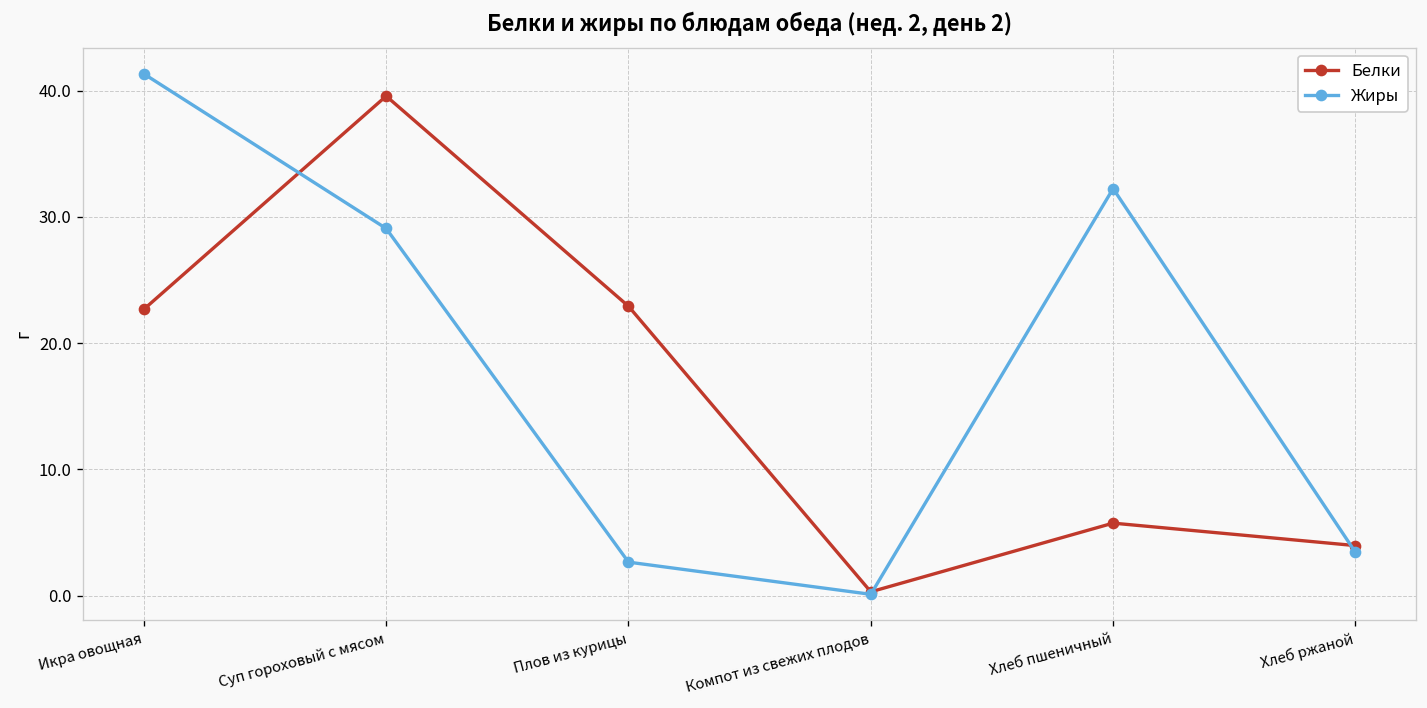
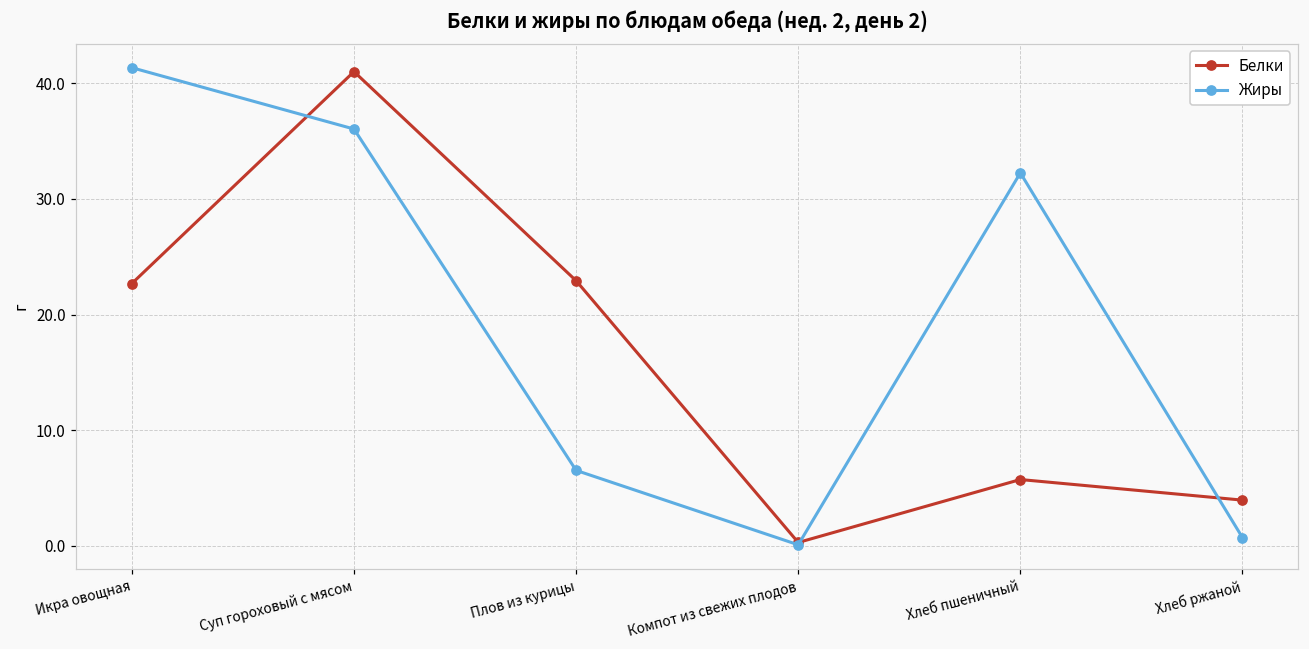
Белки, Суп гороховый с мясом: 39.6 -> 41.0
Жиры, Суп гороховый с мясом: 29.1 -> 36.0
Жиры, Плов из курицы: 2.7 -> 6.5
Жиры, Хлеб ржаной: 3.4 -> 0.7
